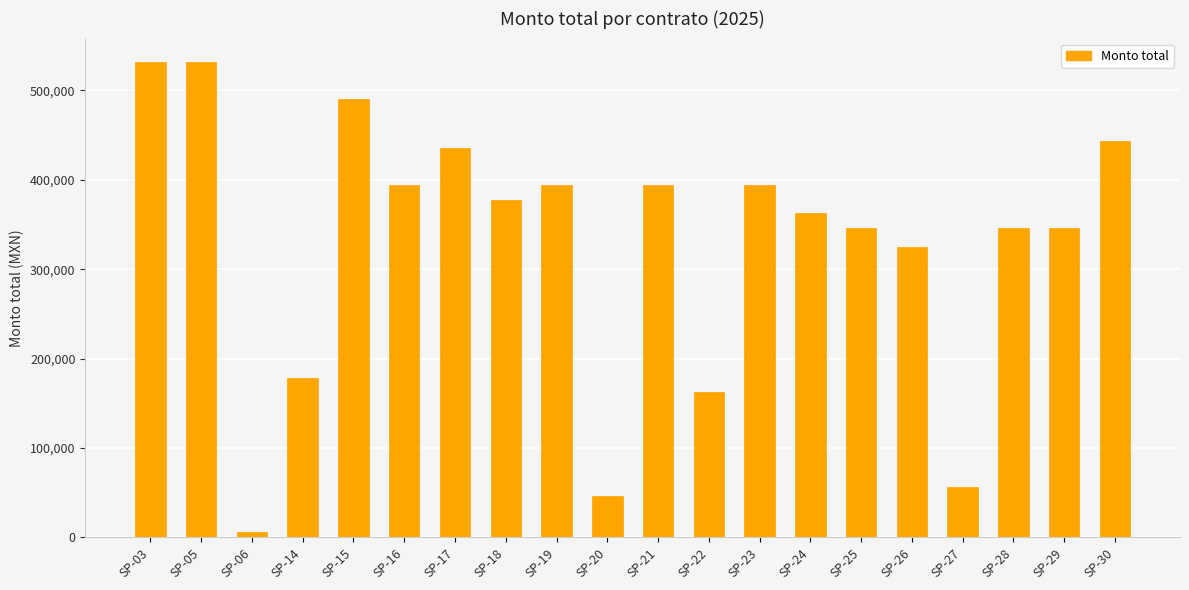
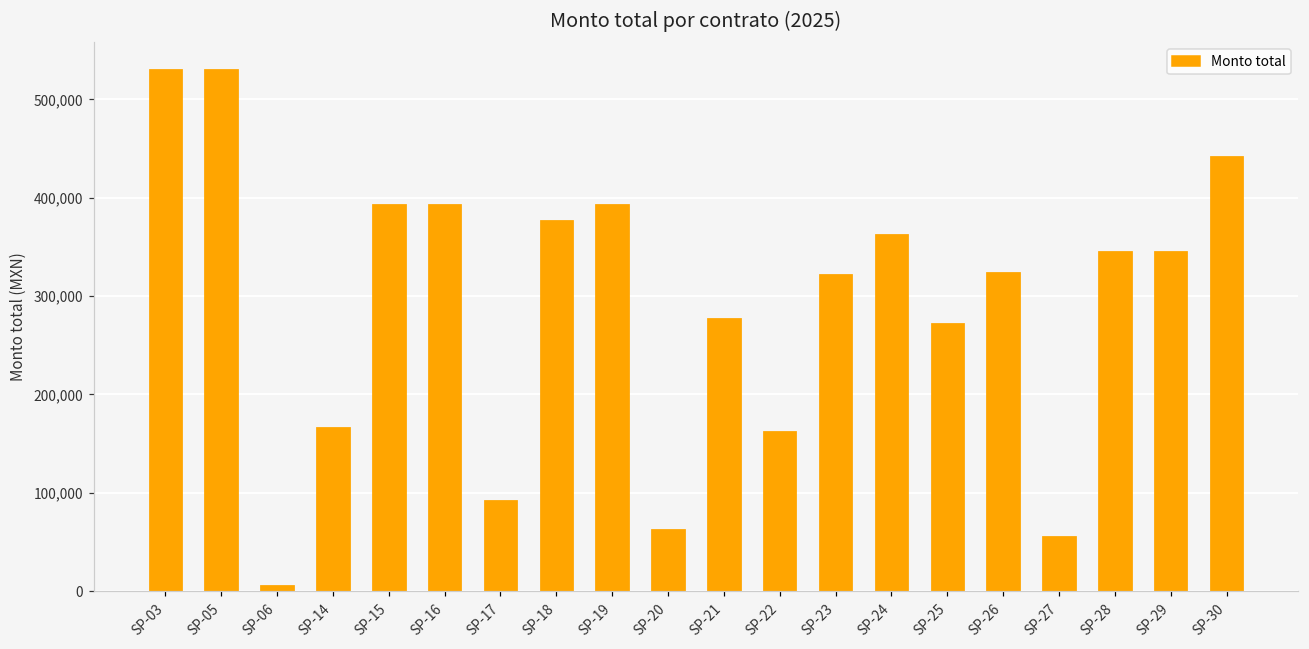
SP-14: 180,000 -> 170,000
SP-15: 490,000 -> 390,000
SP-17: 440,000 -> 90,000
SP-20: 50,000 -> 60,000
SP-21: 390,000 -> 280,000
SP-23: 390,000 -> 320,000
SP-25: 350,000 -> 270,000
